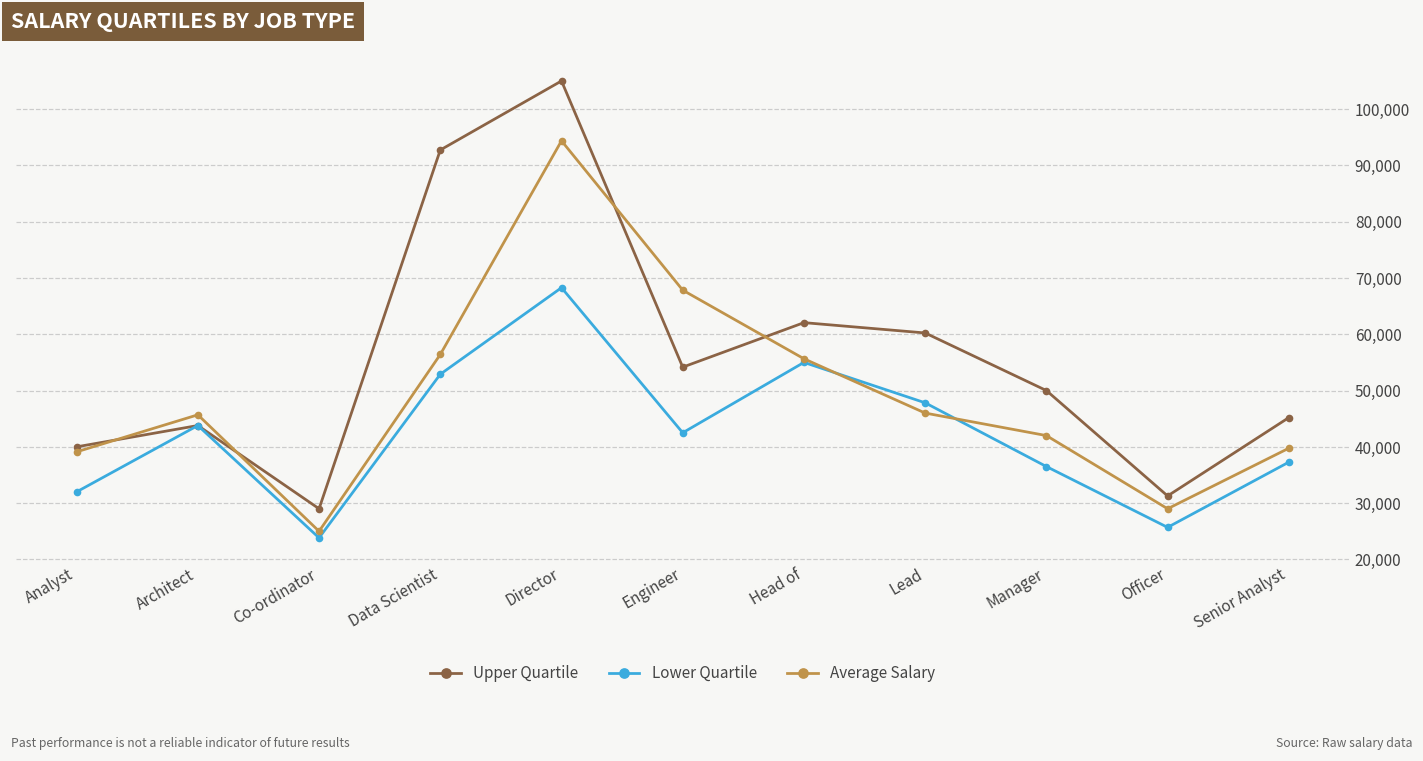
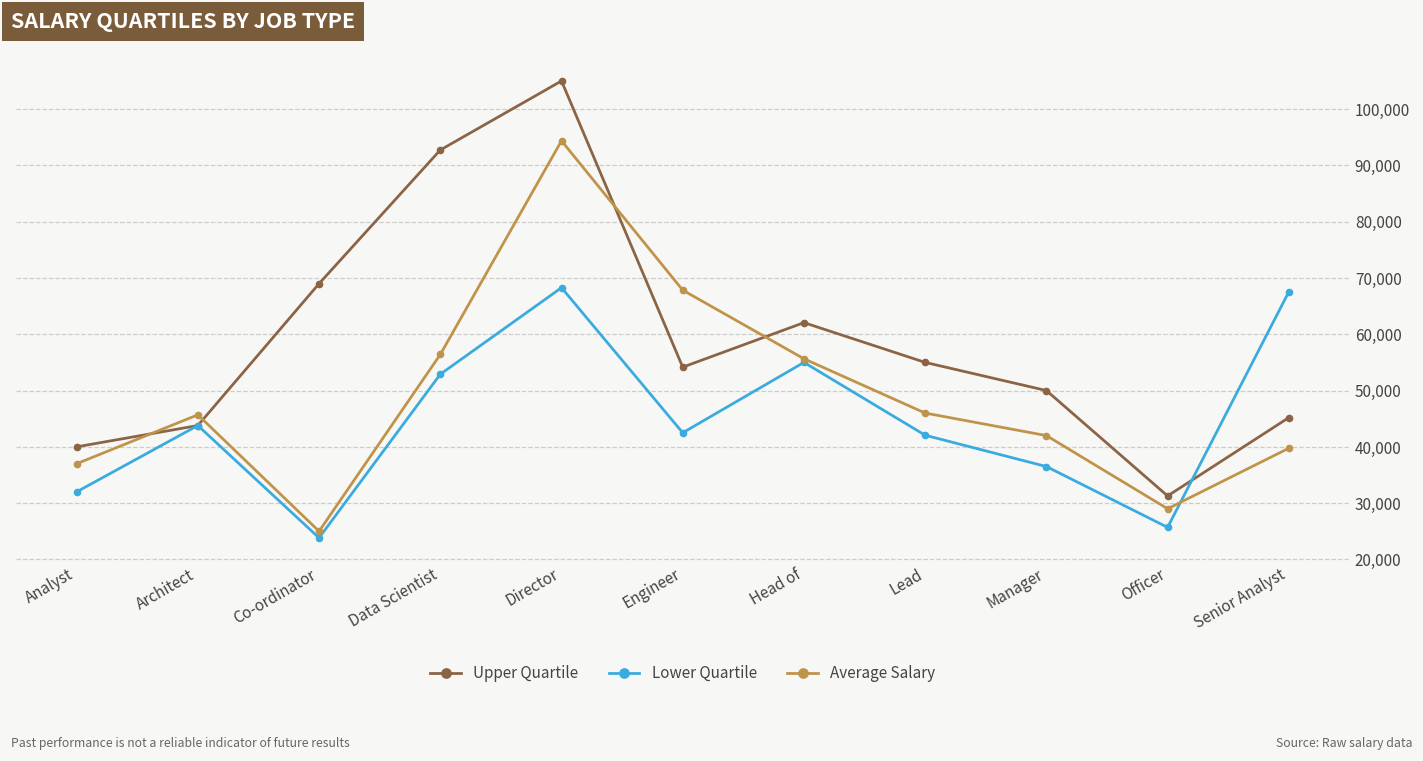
Average Salary, Analyst: 39,000 -> 37,000
Upper Quartile, Co-ordinator: 29,000 -> 69,000
Upper Quartile, Lead: 60,000 -> 55,000
Lower Quartile, Lead: 48,000 -> 42,000
Lower Quartile, Senior Analyst: 37,000 -> 68,000
